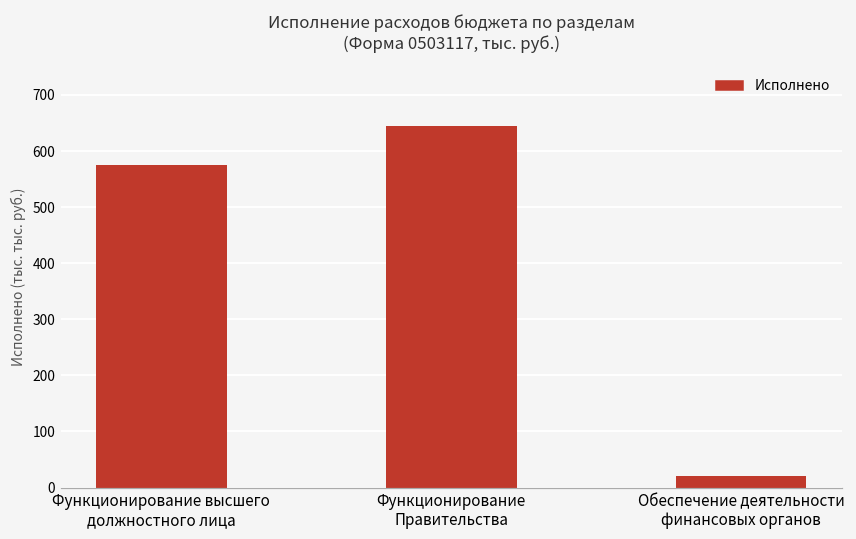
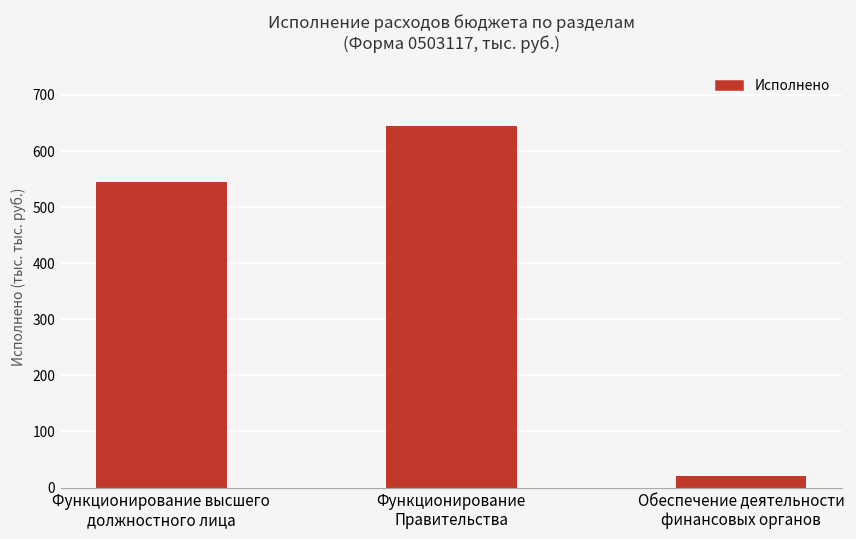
Функционирование высшего должностного лица: 580 -> 540
